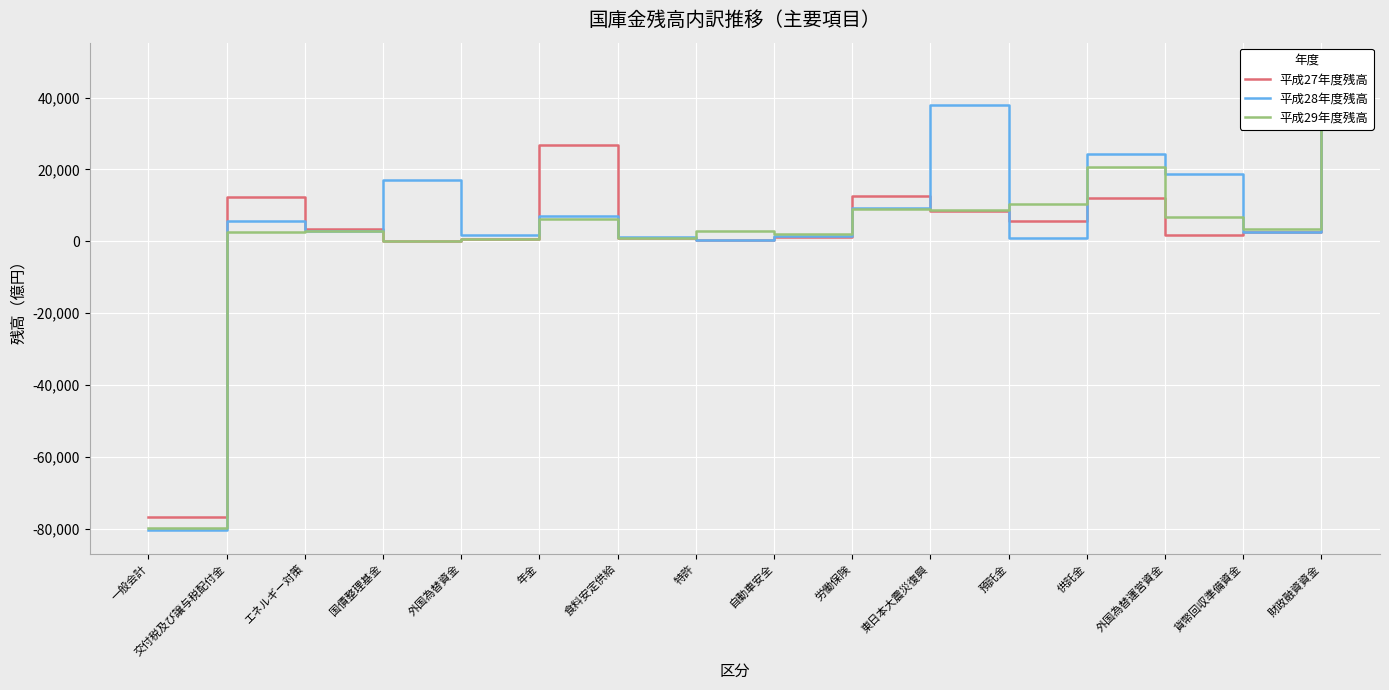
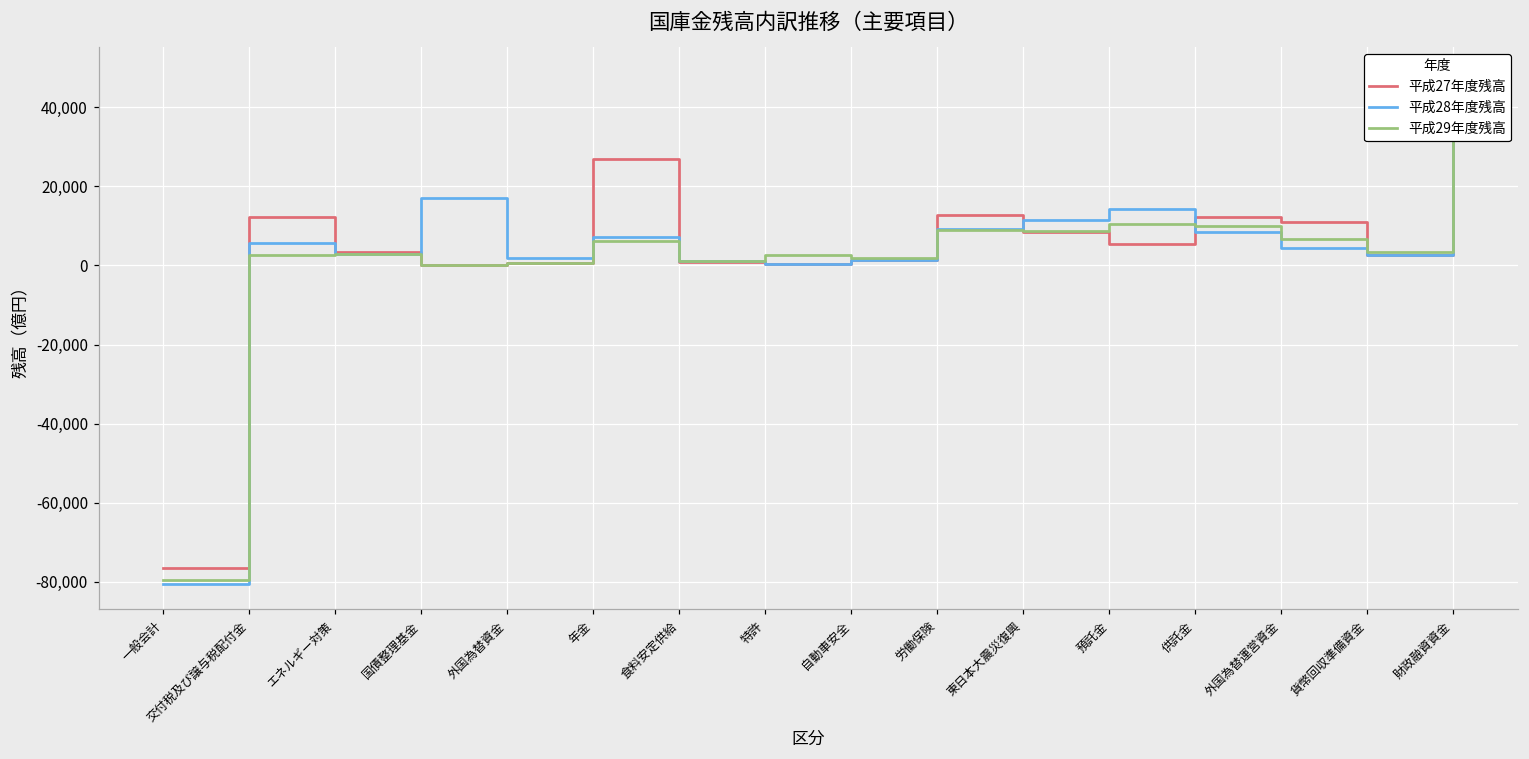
平成28年度残高, 東日本大震災復興: 38,000 -> 11,000
平成28年度残高, 預託金: 1,000 -> 14,000
平成28年度残高, 供託金: 24,000 -> 9,000
平成29年度残高, 供託金: 21,000 -> 10,000
平成27年度残高, 外国為替運営資金: 2,000 -> 11,000
平成28年度残高, 外国為替運営資金: 19,000 -> 5,000
